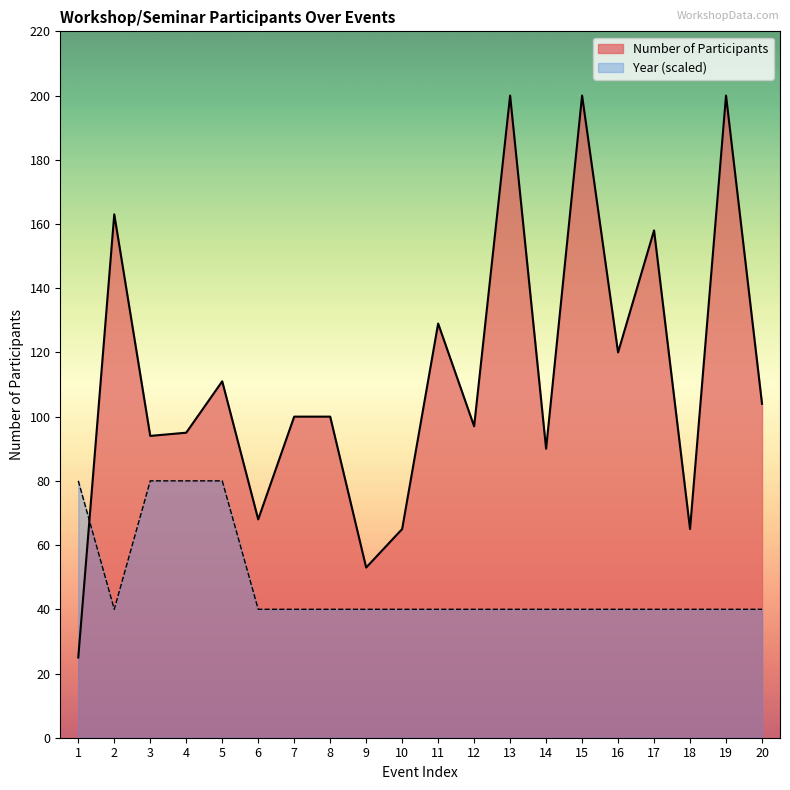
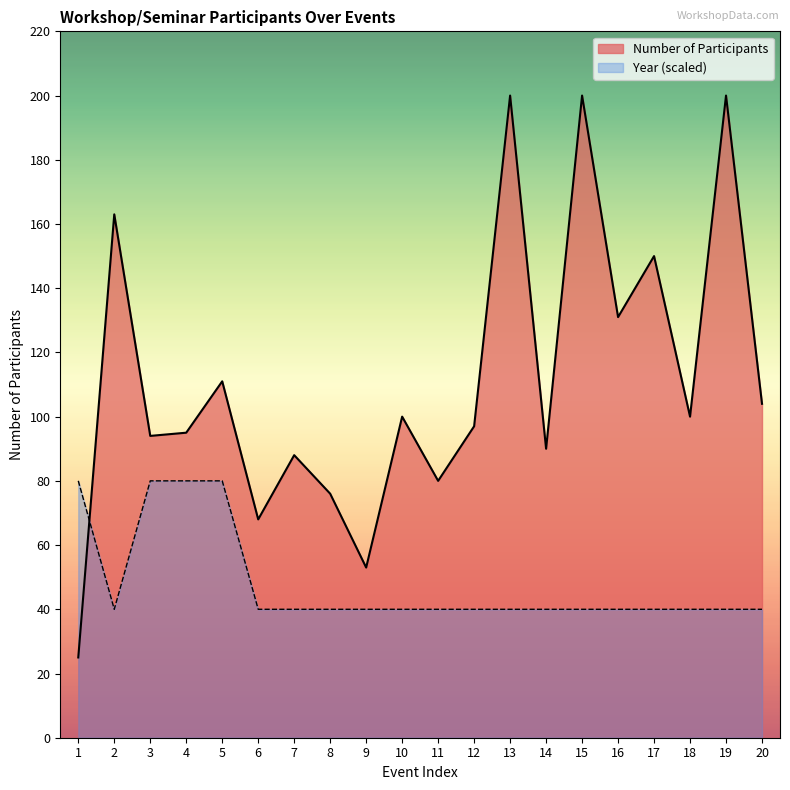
Number of Participants, 7: 100 -> 88
Number of Participants, 8: 100 -> 76
Number of Participants, 10: 65 -> 100
Number of Participants, 11: 129 -> 80
Number of Participants, 16: 120 -> 131
Number of Participants, 17: 158 -> 150
Number of Participants, 18: 65 -> 100
